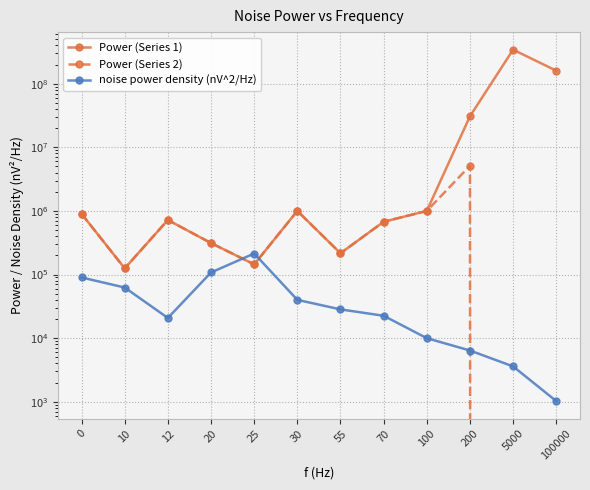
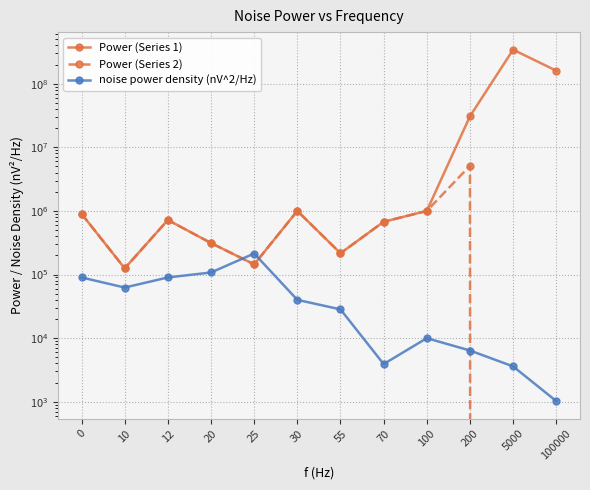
noise power density (nV^2/Hz), 12: 21000 -> 90000
noise power density (nV^2/Hz), 70: 23000 -> 4000
